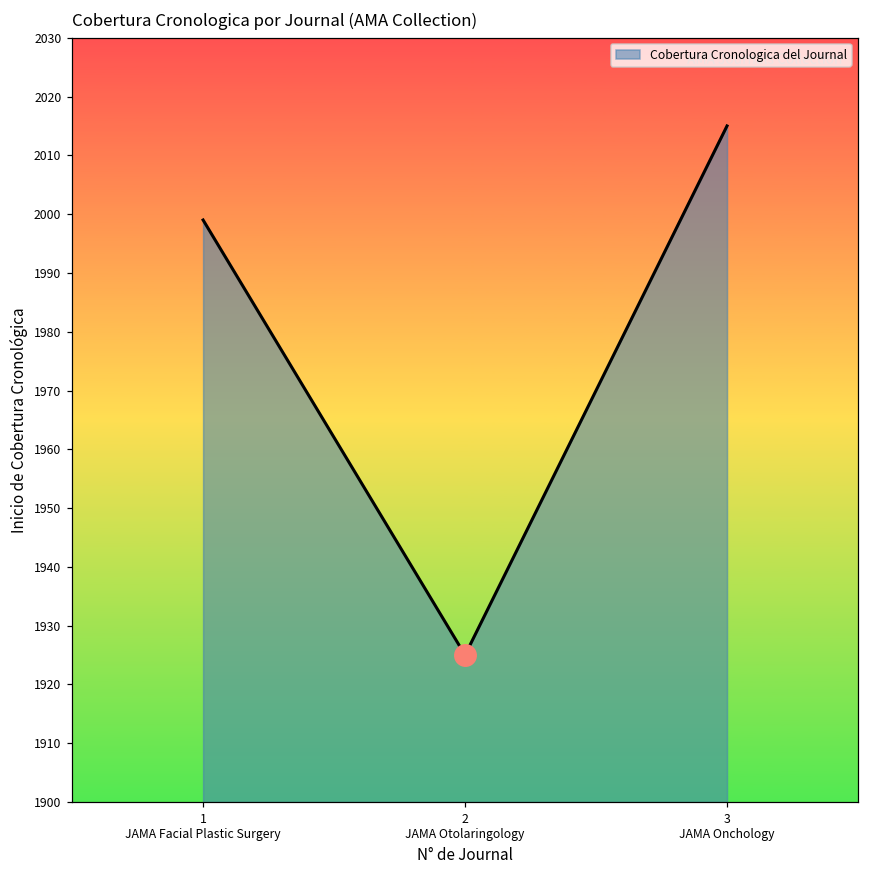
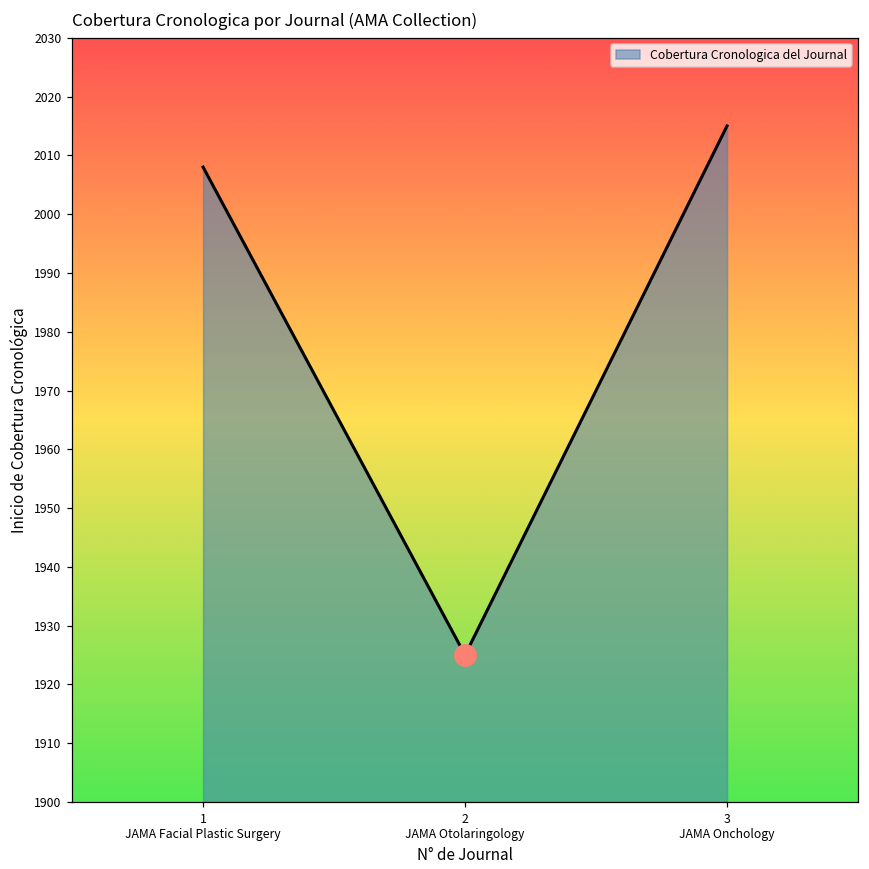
Cobertura Cronologica del Journal, 1 JAMA Facial Plastic Surgery: 1999 -> 2008
